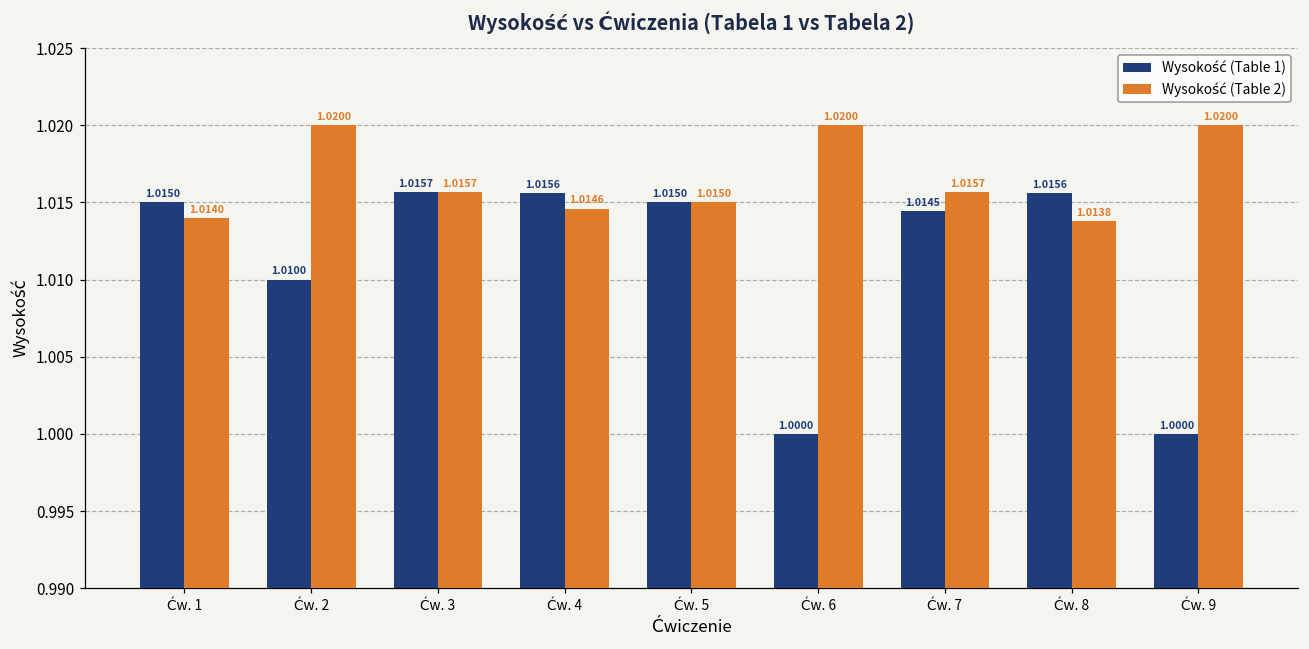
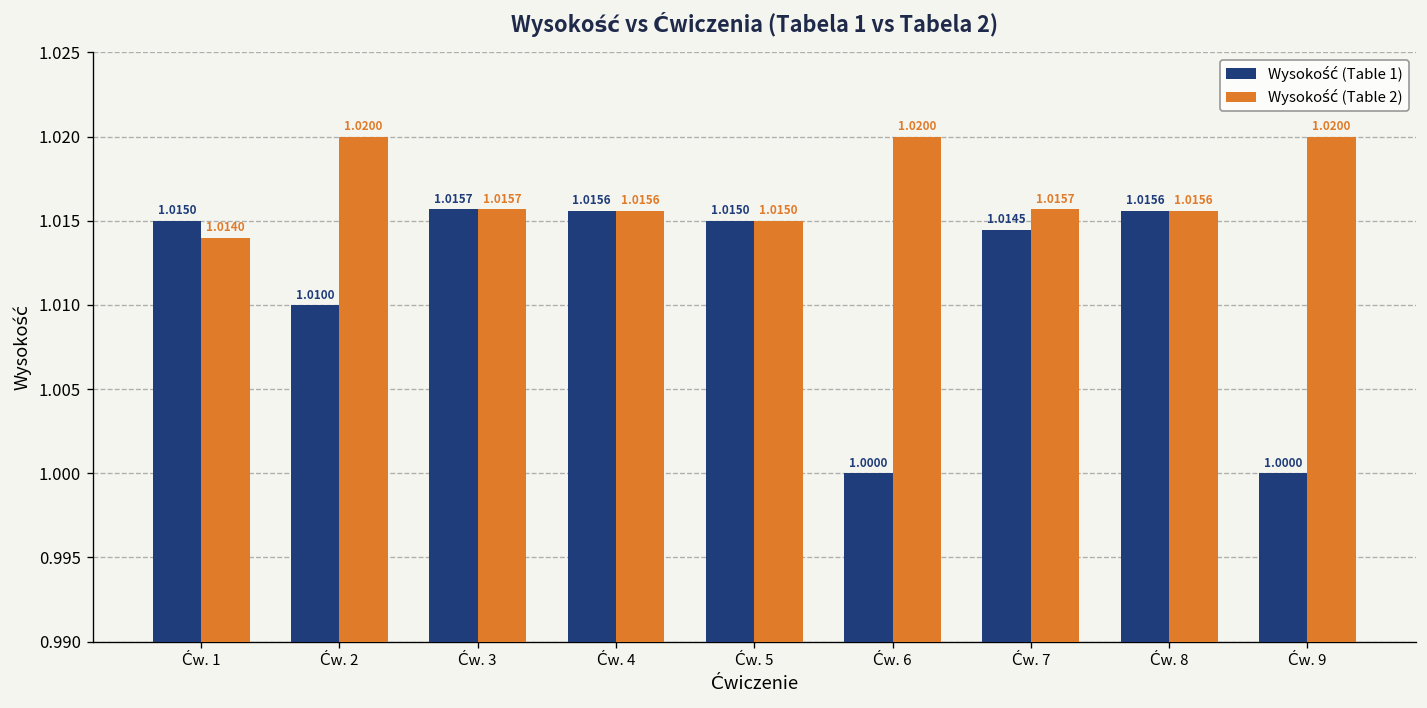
Wysokość (Table 2), Ćw. 4: 1.0146 -> 1.0156
Wysokość (Table 2), Ćw. 8: 1.0138 -> 1.0156
